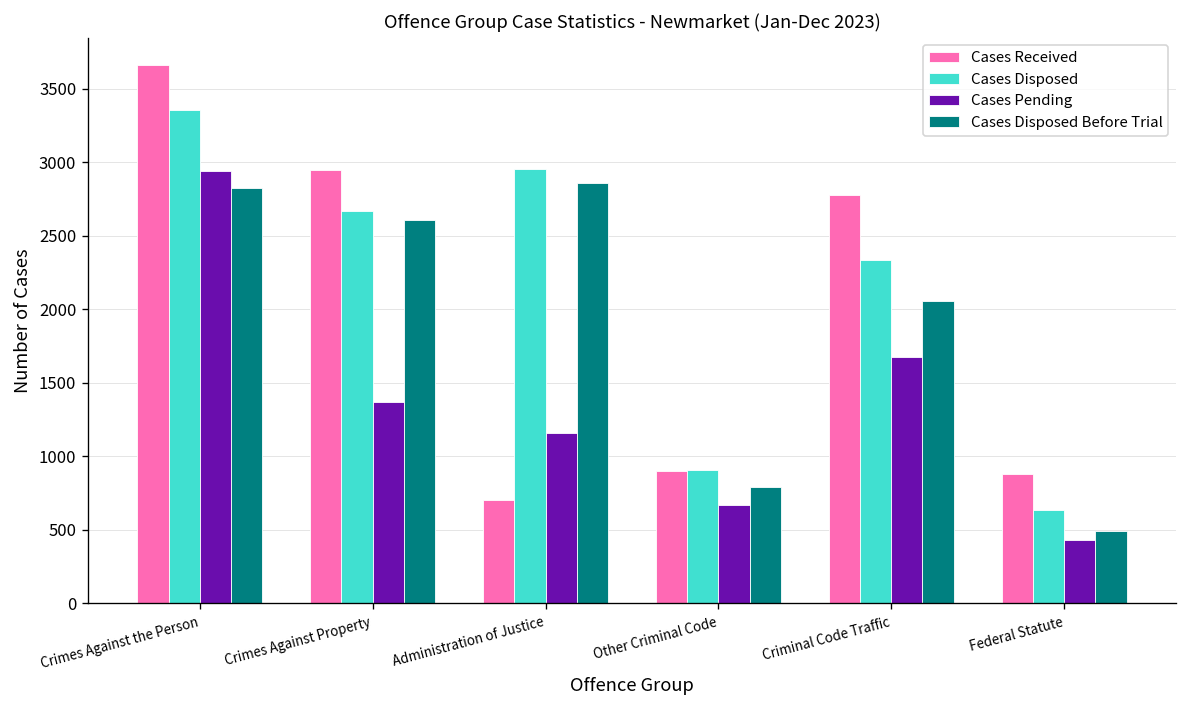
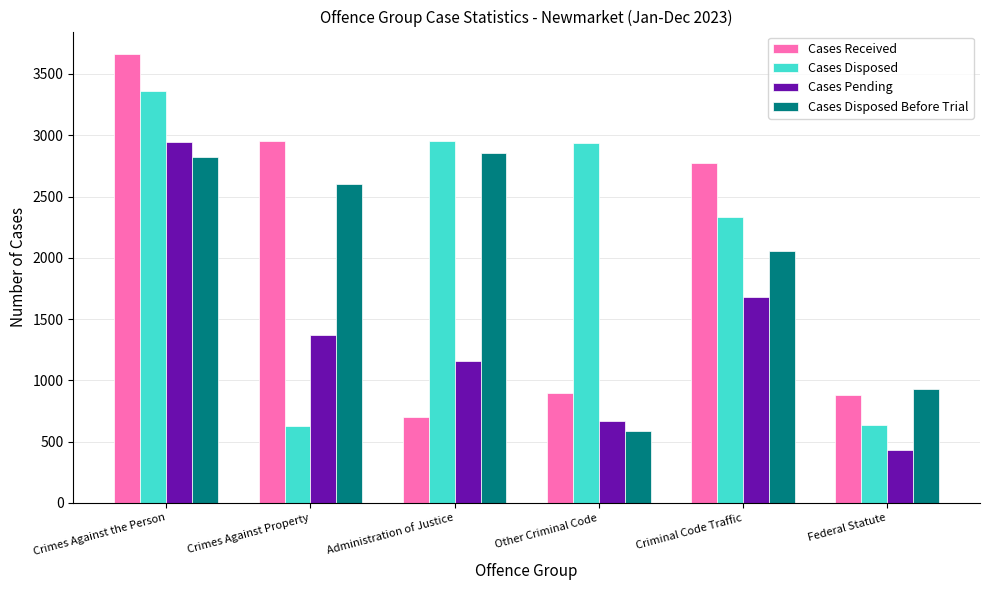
Cases Disposed, Crimes Against Property: 2670 -> 630
Cases Disposed, Other Criminal Code: 910 -> 2940
Cases Disposed Before Trial, Other Criminal Code: 790 -> 590
Cases Disposed Before Trial, Federal Statute: 490 -> 930
